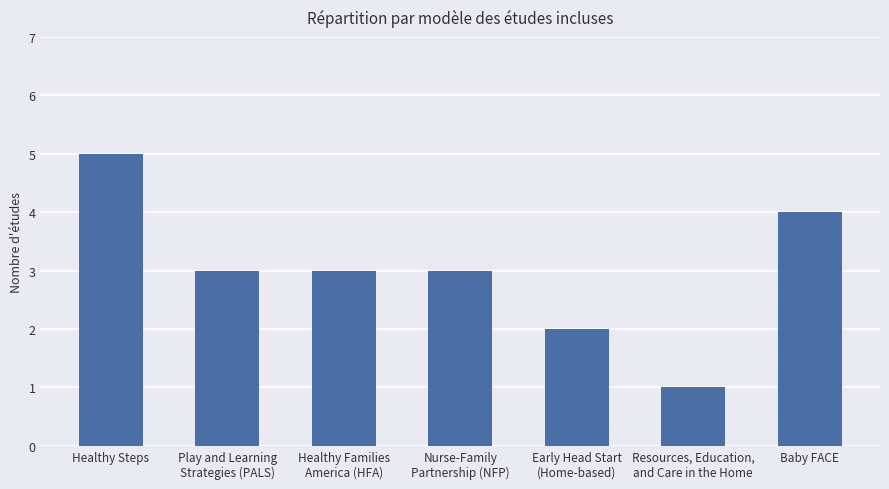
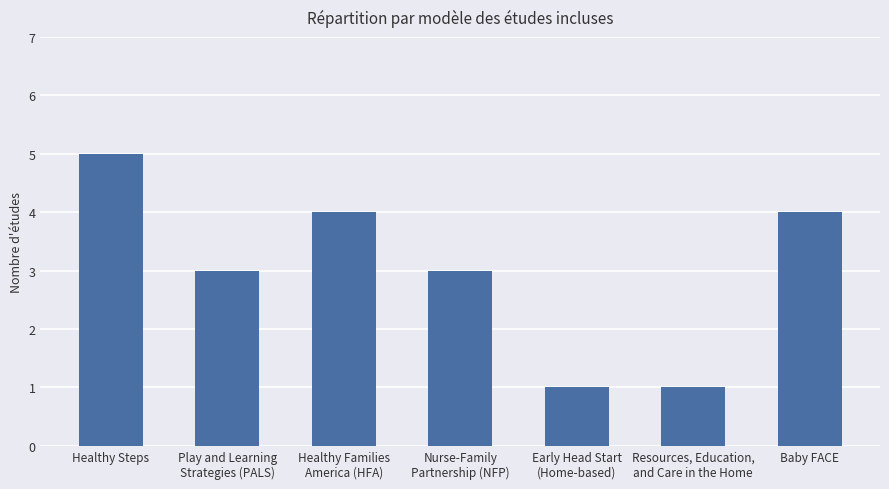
Healthy Families America (HFA): 3 -> 4
Early Head Start (Home-based): 2 -> 1
